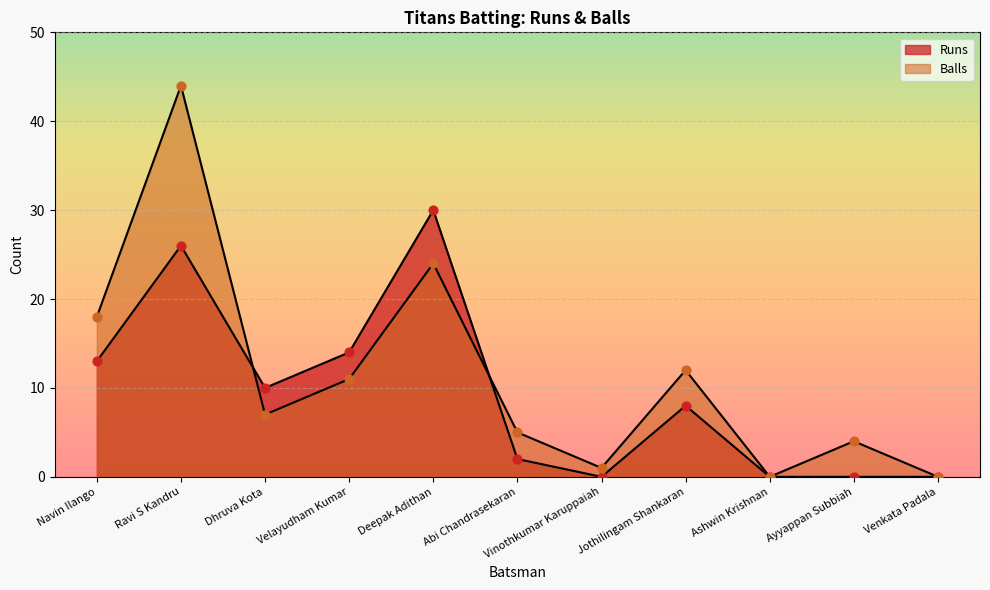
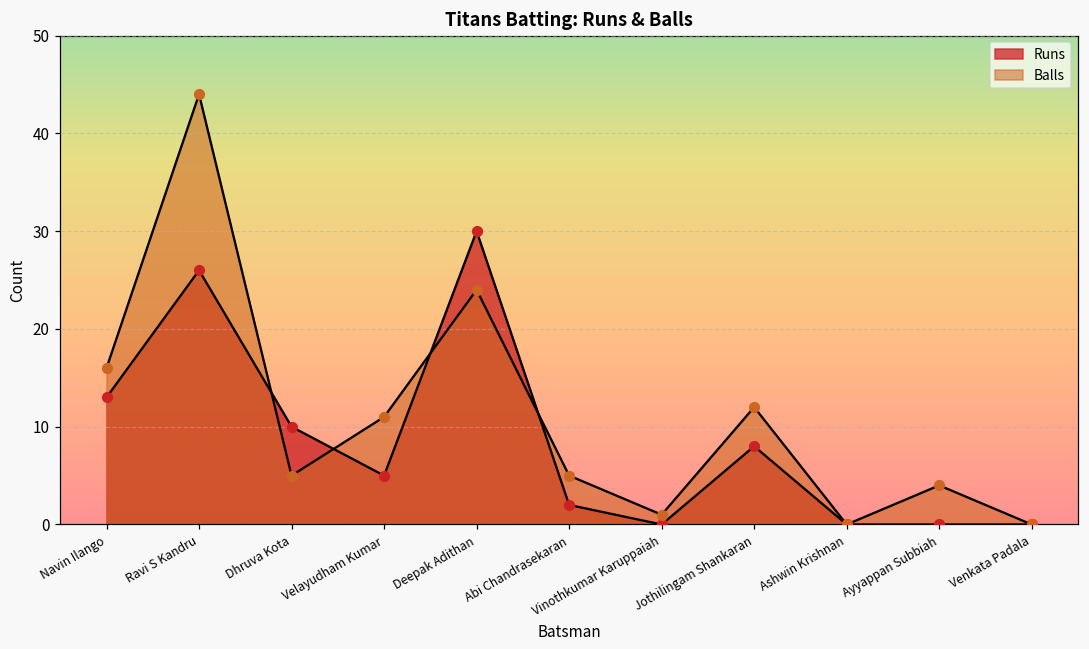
Balls, Navin Ilango: 18 -> 16
Balls, Dhruva Kota: 7 -> 5
Runs, Velayudham Kumar: 14 -> 5
